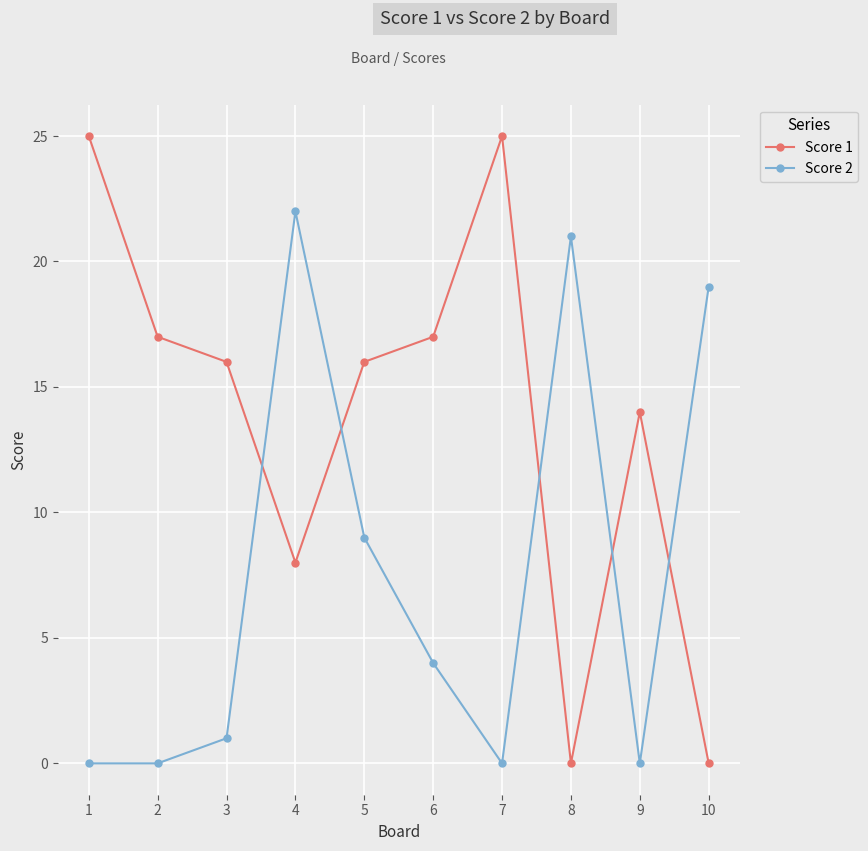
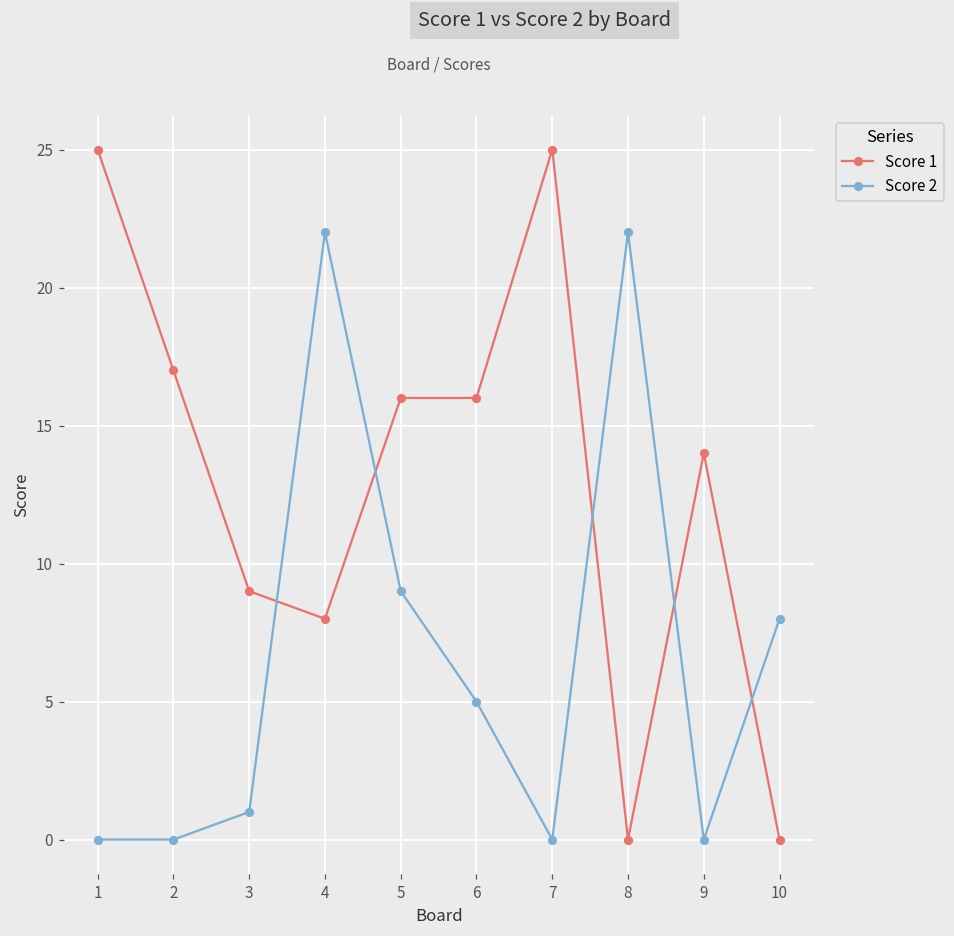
Score 1, 3: 16 -> 9
Score 1, 6: 17 -> 16
Score 2, 6: 4 -> 5
Score 2, 8: 21 -> 22
Score 2, 10: 19 -> 8
